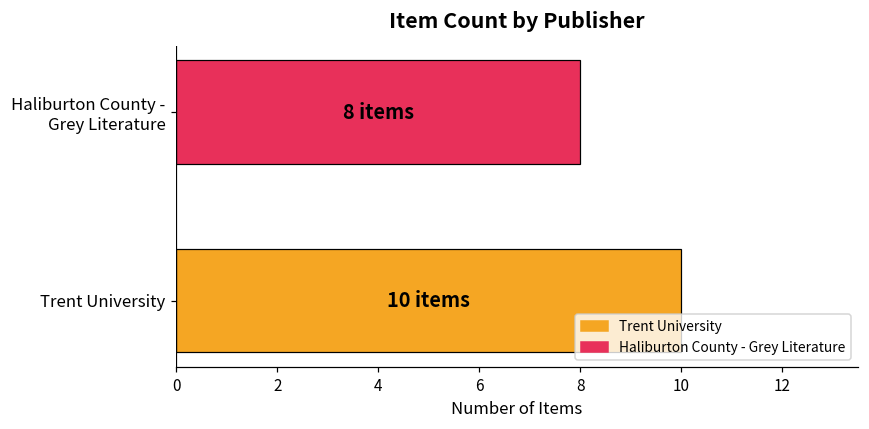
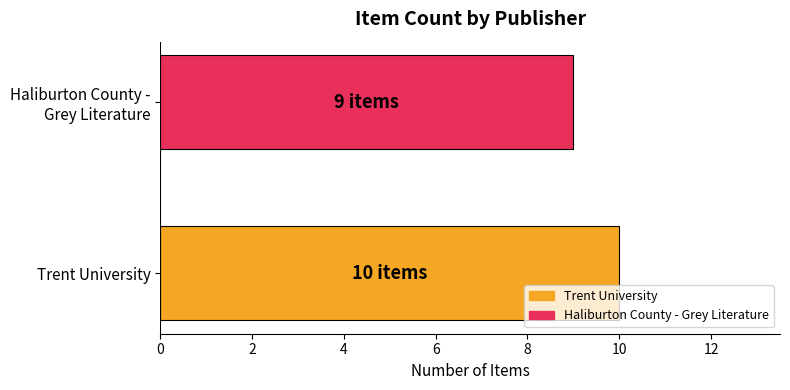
Haliburton County - Grey Literature: 8 -> 9
